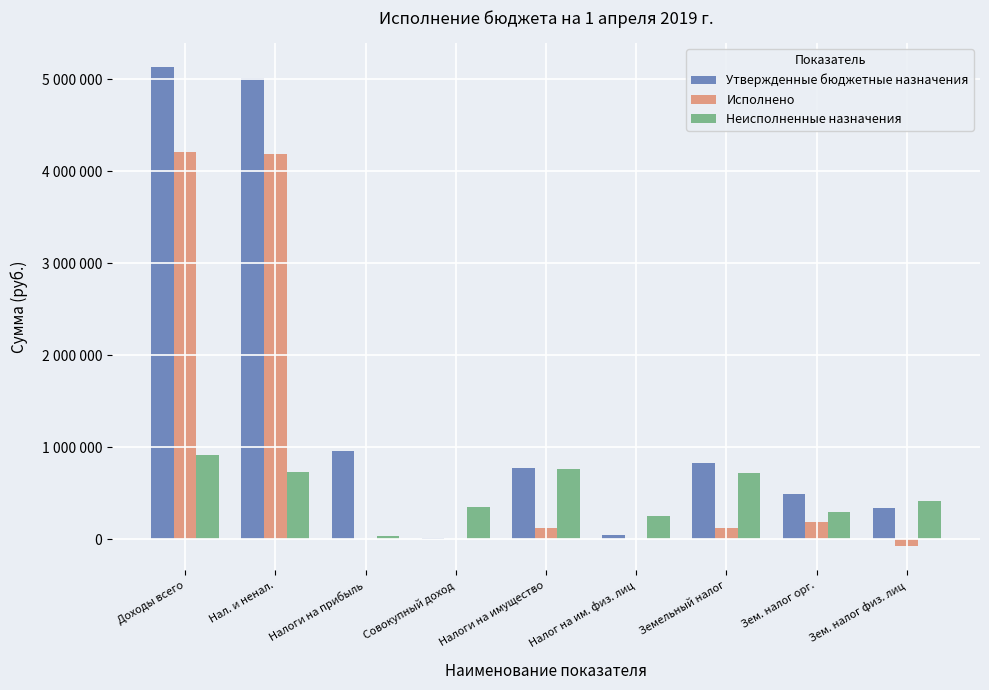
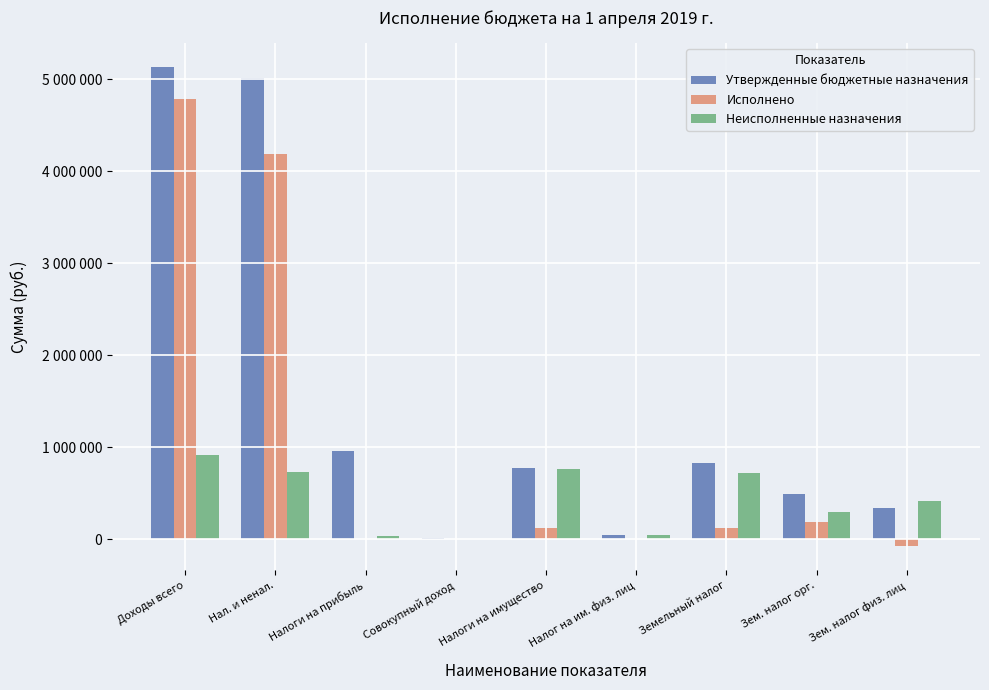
Исполнено, Доходы всего: 4200000 -> 4800000
Неисполненные назначения, Совокупный доход: 400000 -> 0
Неисполненные назначения, Налог на им. физ. лиц: 300000 -> 0
